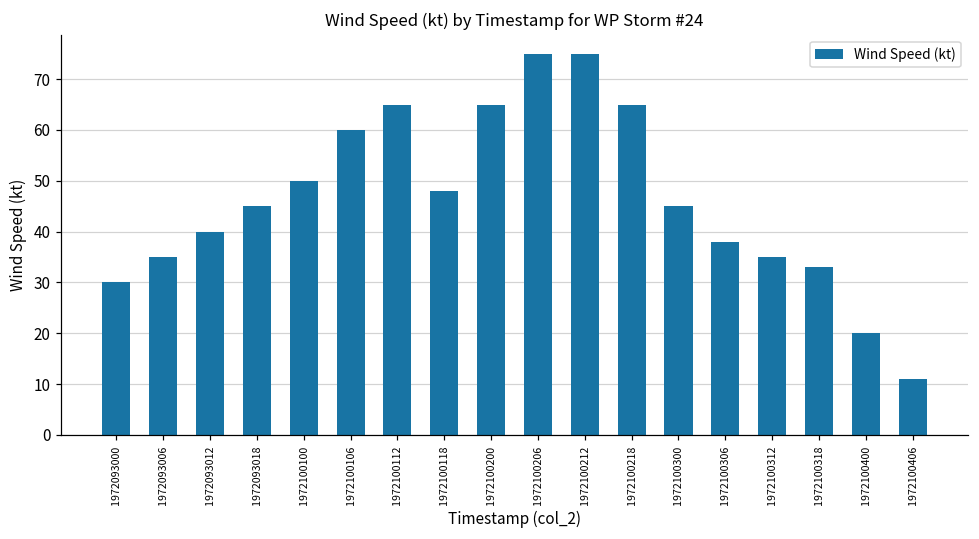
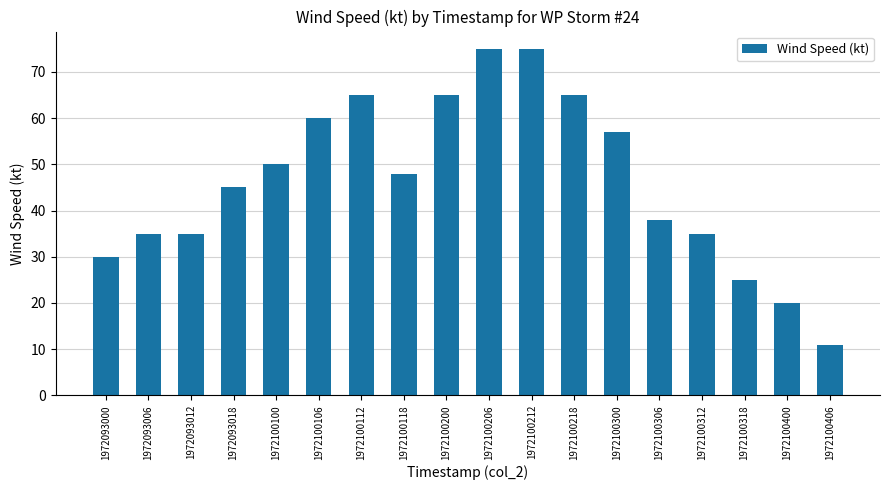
1972093012: 40 -> 35
1972100300: 45 -> 57
1972100318: 33 -> 25
